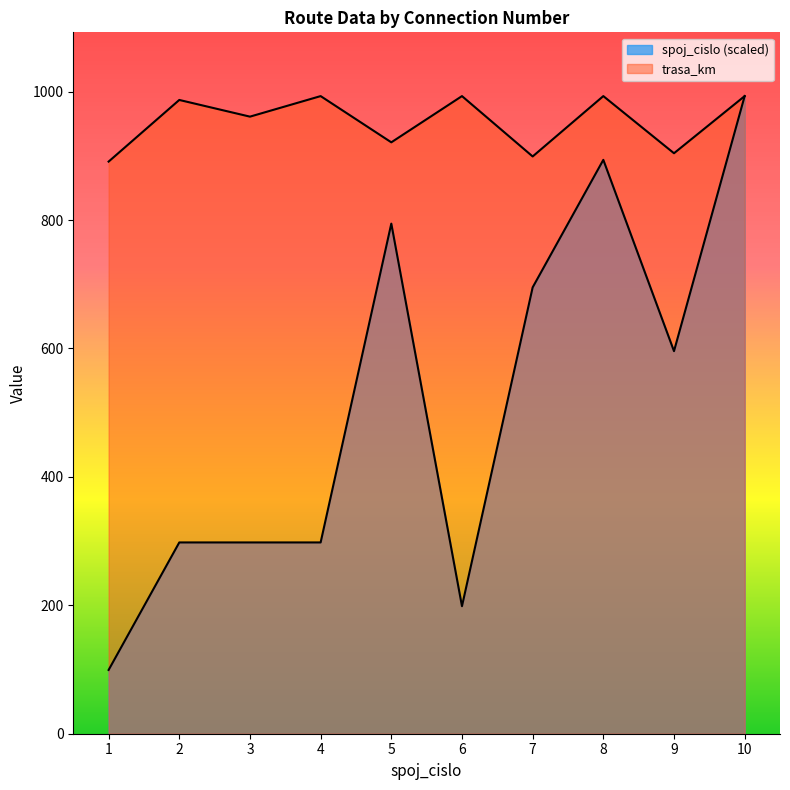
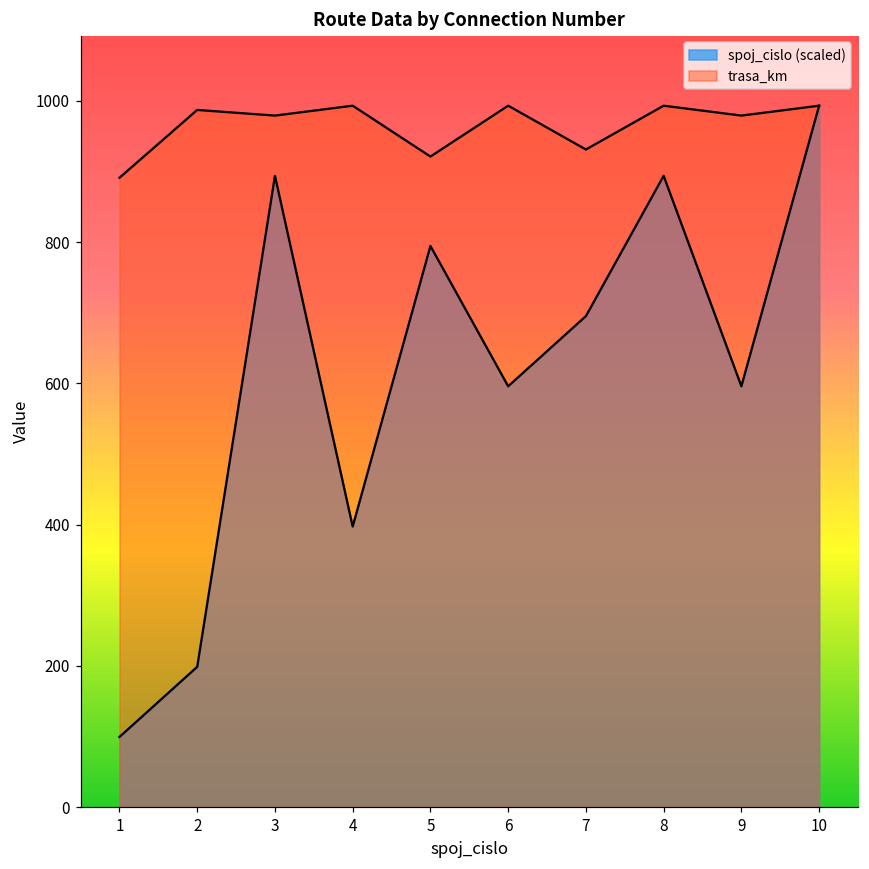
spoj_cislo (scaled), 2: 300 -> 200
spoj_cislo (scaled), 3: 300 -> 890
trasa_km, 3: 960 -> 980
spoj_cislo (scaled), 4: 300 -> 400
spoj_cislo (scaled), 6: 200 -> 600
trasa_km, 7: 900 -> 930
trasa_km, 9: 900 -> 980
